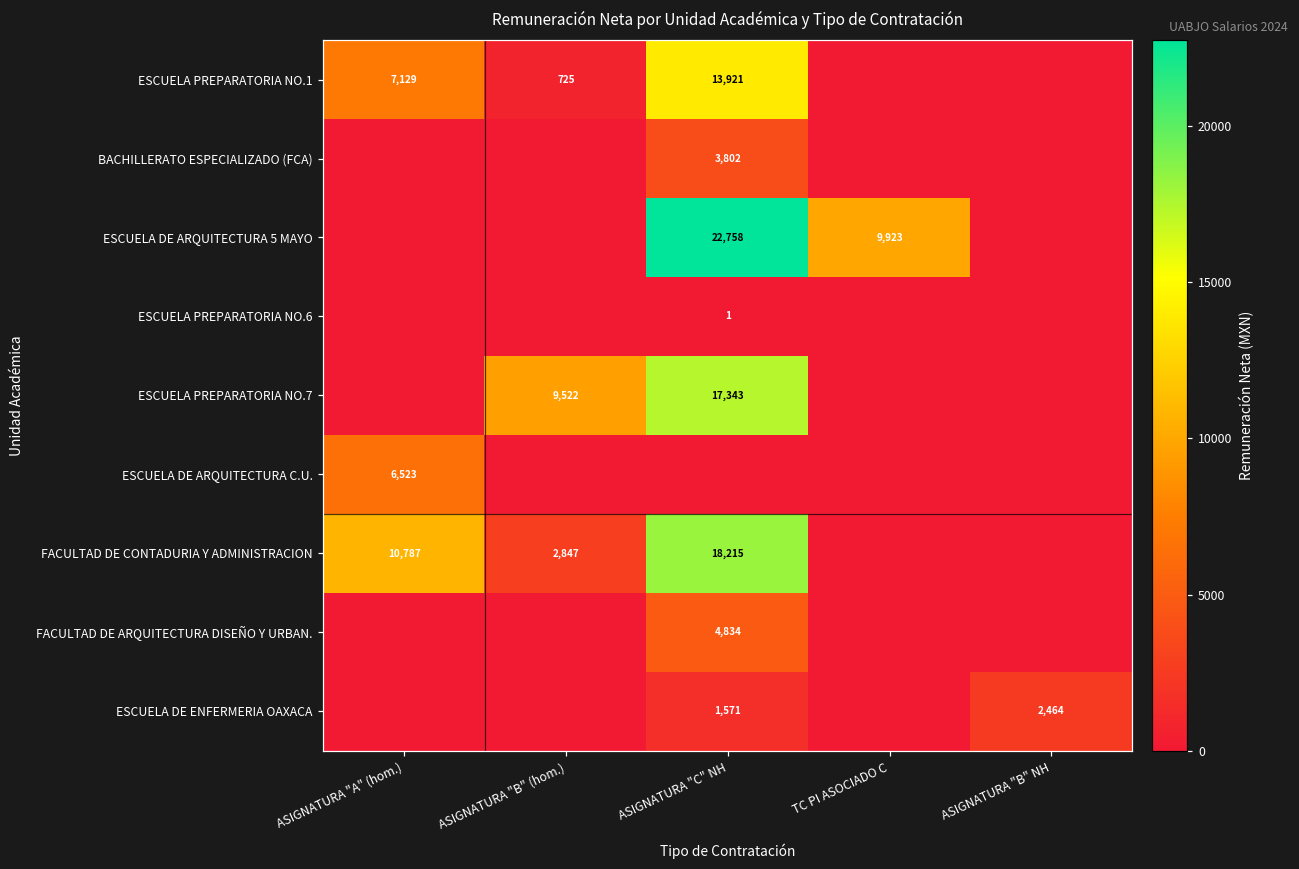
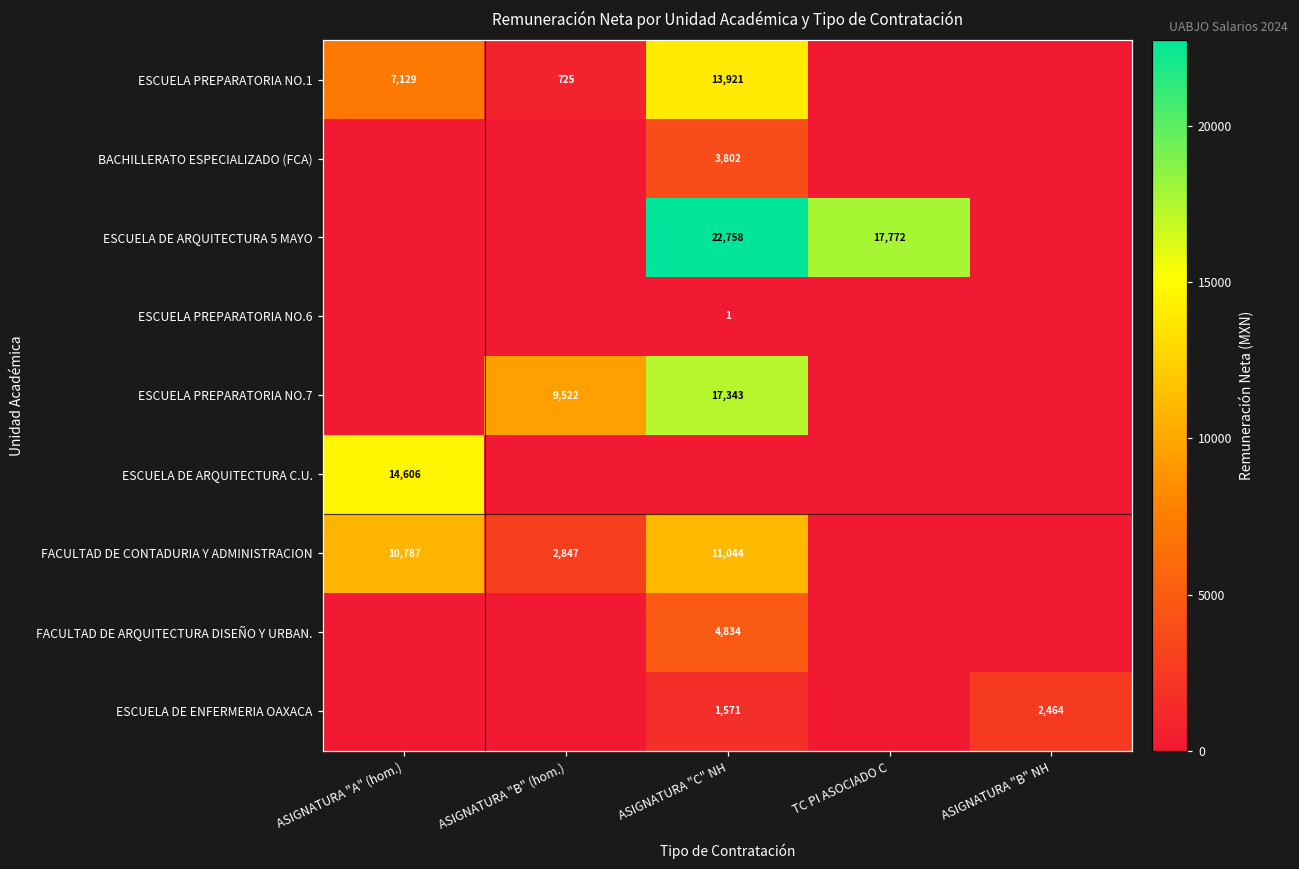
ESCUELA DE ARQUITECTURA 5 MAYO, TC PI ASOCIADO C: 9,923 -> 17,772
ESCUELA DE ARQUITECTURA C.U., ASIGNATURA "A" (hom.): 6,523 -> 14,606
FACULTAD DE CONTADURIA Y ADMINISTRACION, ASIGNATURA "C" NH: 18,215 -> 11,044
